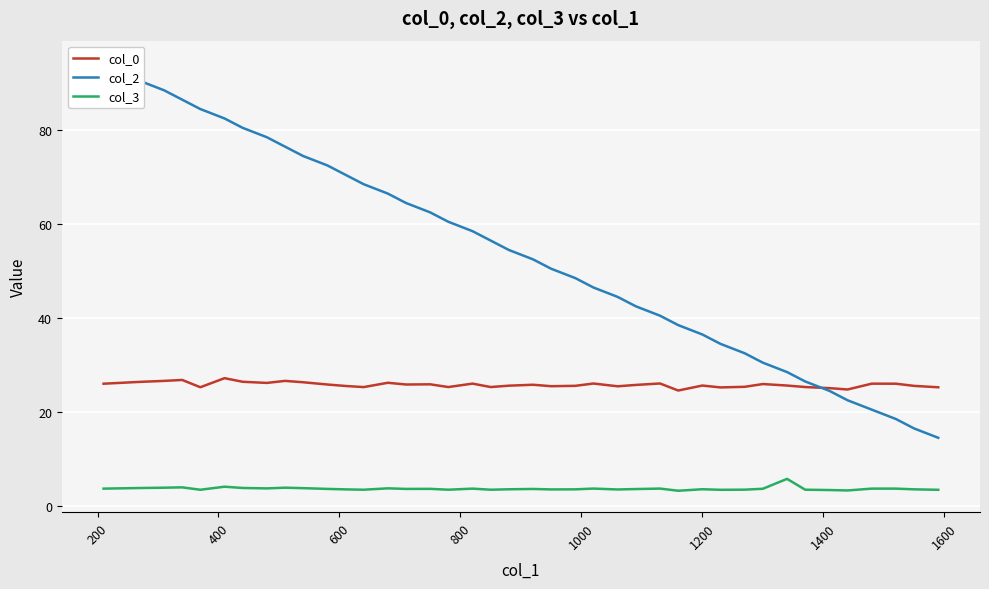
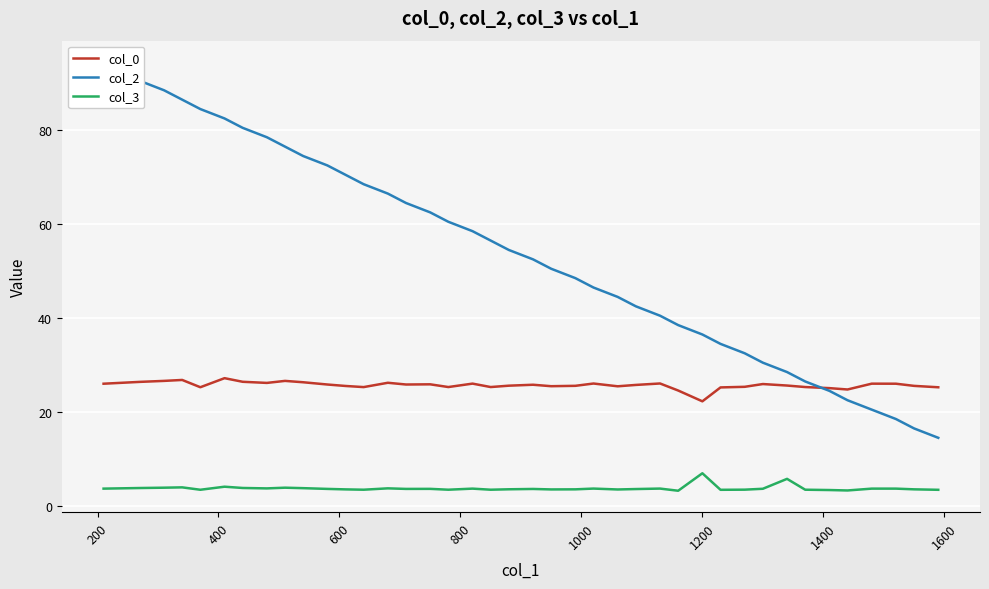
col_0, 1200: 26 -> 22
col_3, 1200: 4 -> 7
